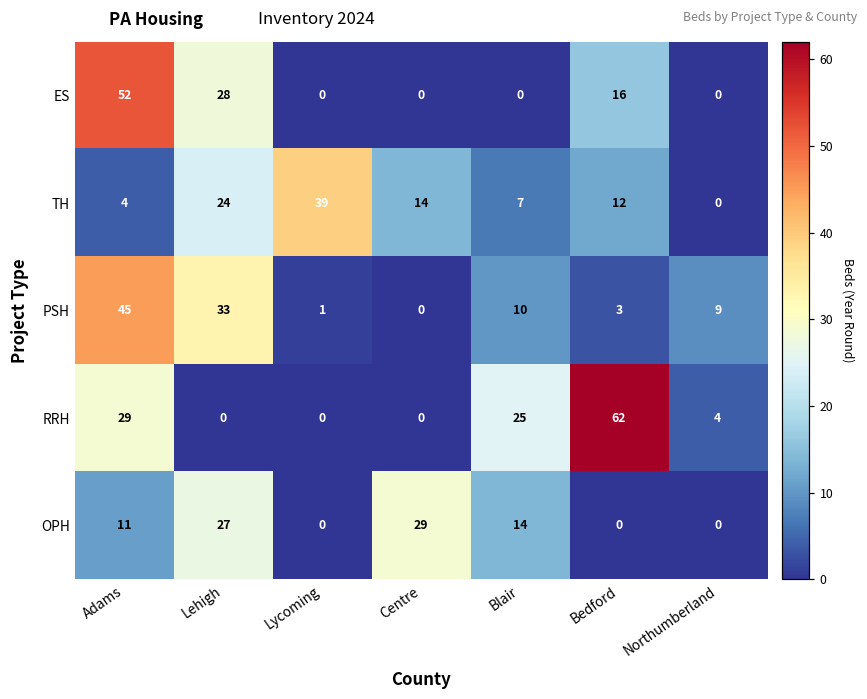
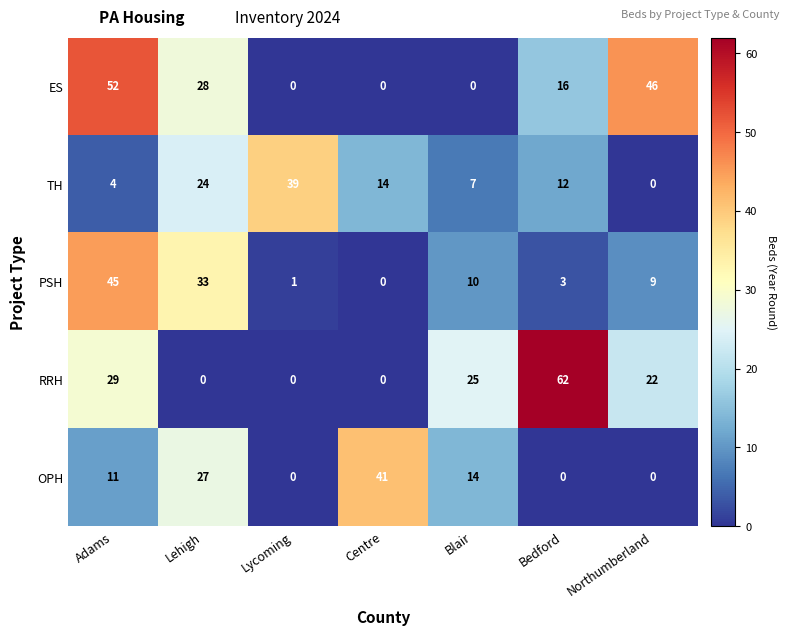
ES, Northumberland: 0 -> 46
RRH, Northumberland: 4 -> 22
OPH, Centre: 29 -> 41
